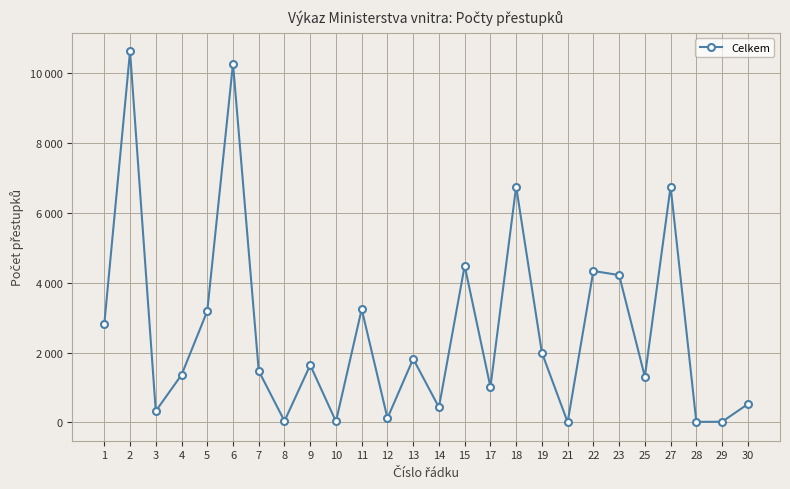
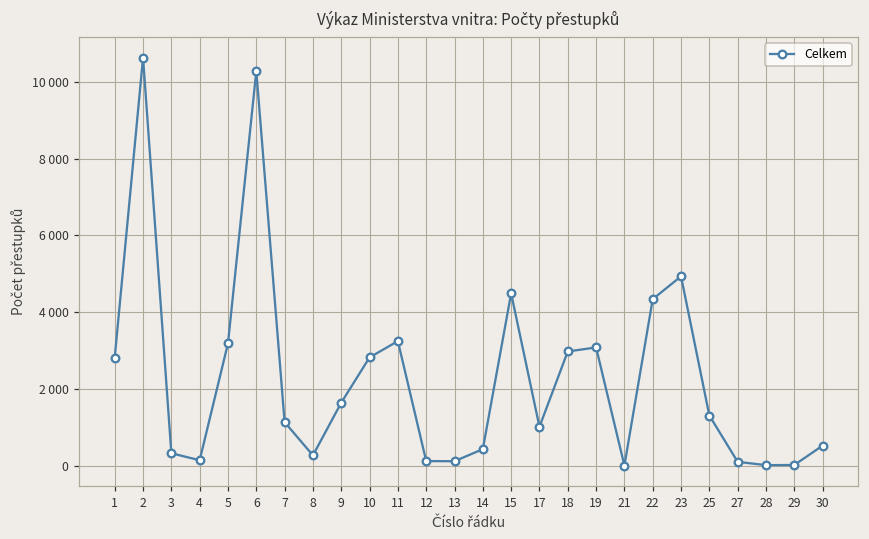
4: 1400 -> 100
7: 1500 -> 1100
8: 0 -> 300
10: 0 -> 2800
13: 1800 -> 100
18: 6800 -> 3000
19: 2000 -> 3100
23: 4200 -> 4900
27: 6800 -> 100
